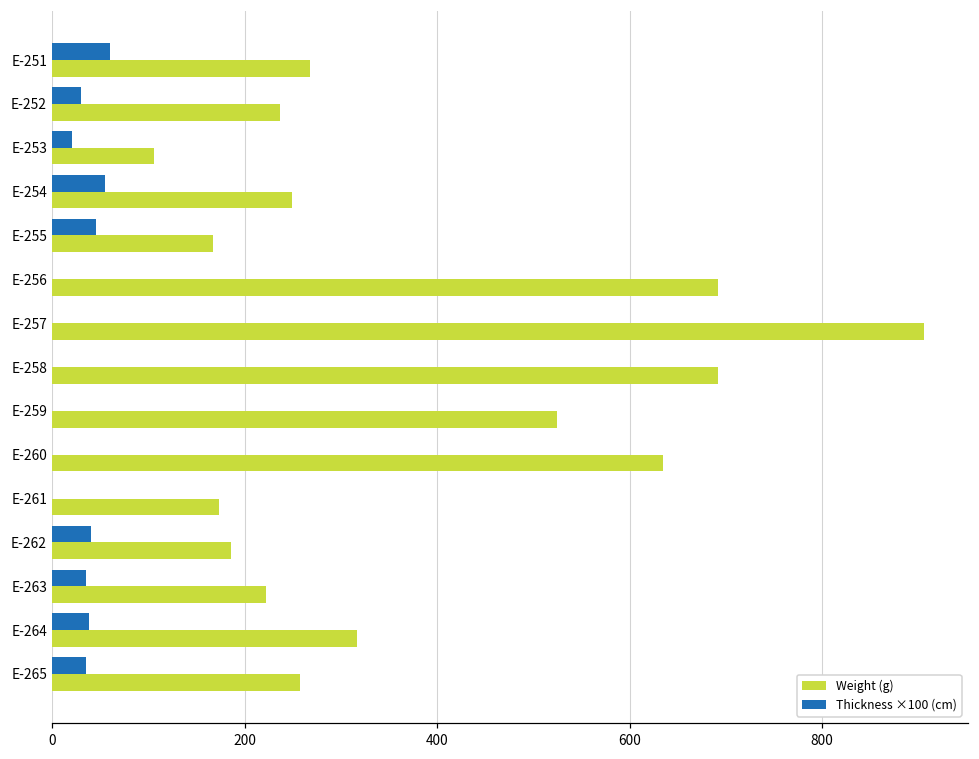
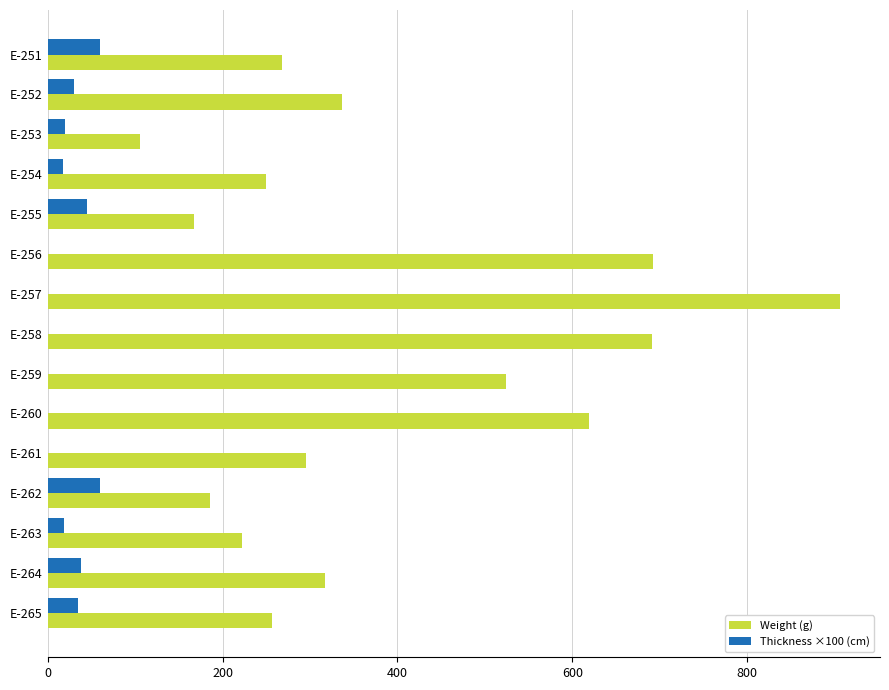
Weight (g), E-252: 240 -> 340
Thickness ×100 (cm), E-254: 60 -> 20
Weight (g), E-260: 630 -> 620
Weight (g), E-261: 170 -> 300
Thickness ×100 (cm), E-262: 40 -> 60
Thickness ×100 (cm), E-263: 40 -> 20
